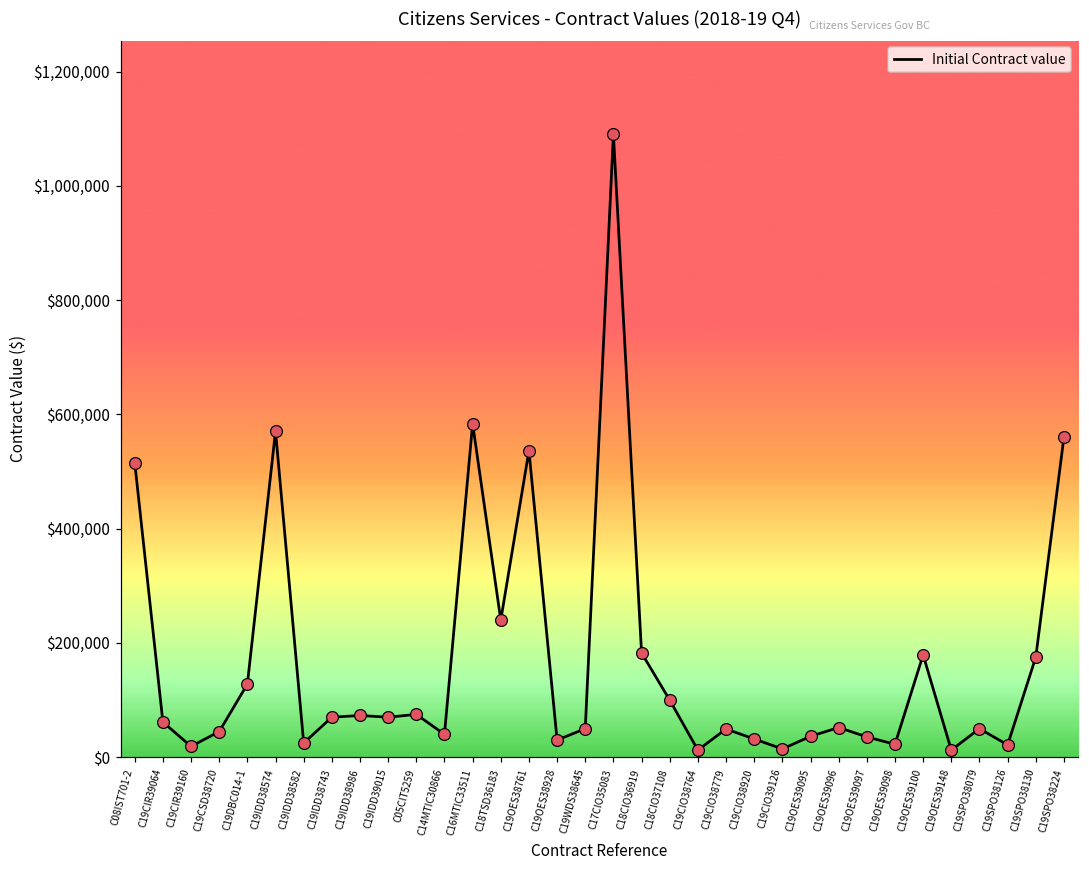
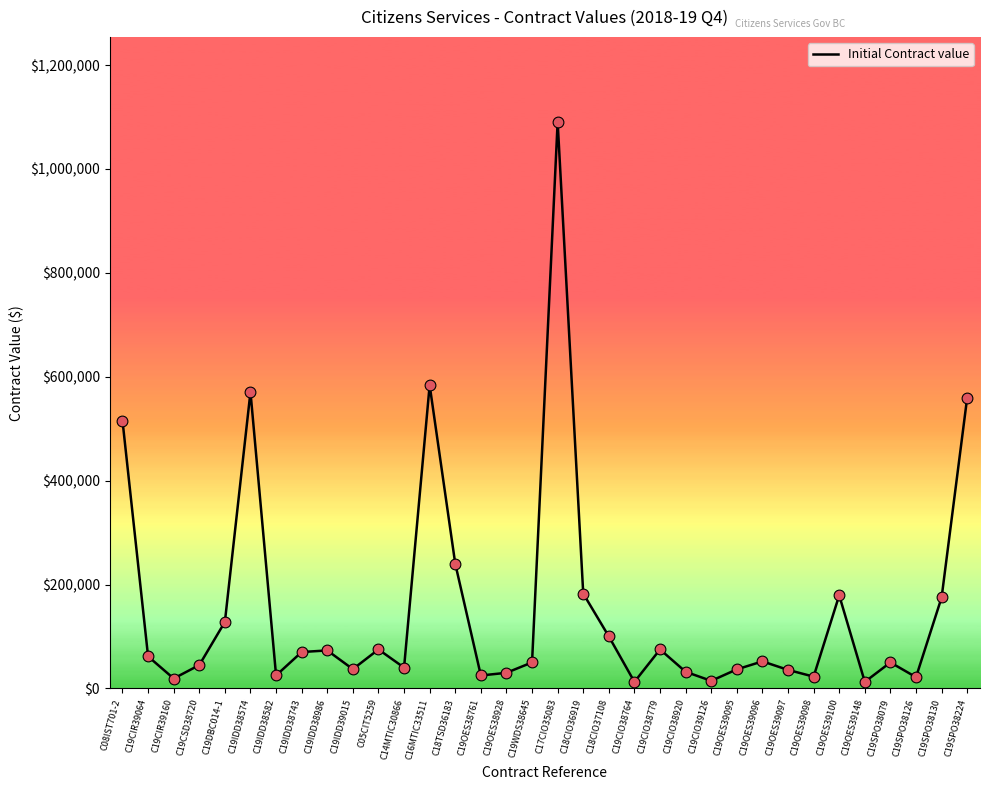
C19IDD39015: $70,000 -> $40,000
C19OES38761: $540,000 -> $20,000
C19CIO38779: $50,000 -> $70,000
